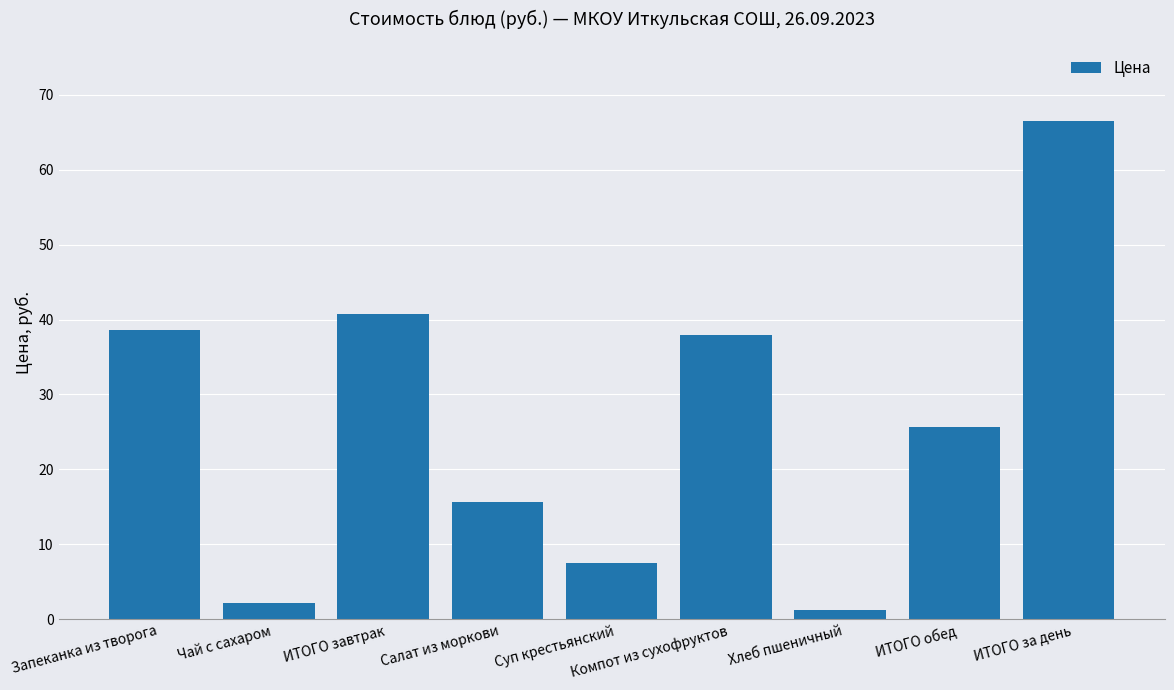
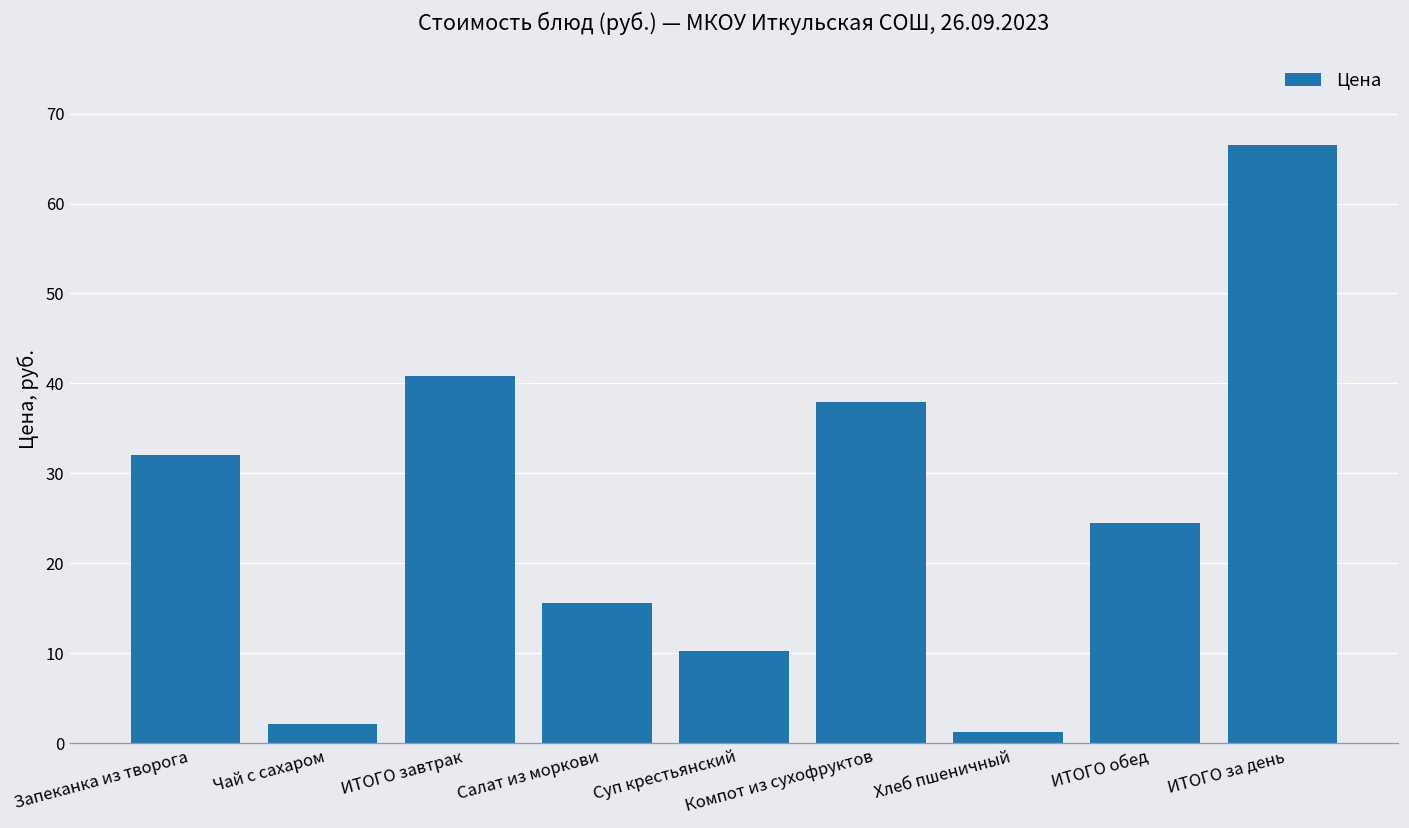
Запеканка из творога: 39 -> 32
Суп крестьянский: 8 -> 10
ИТОГО обед: 26 -> 24
